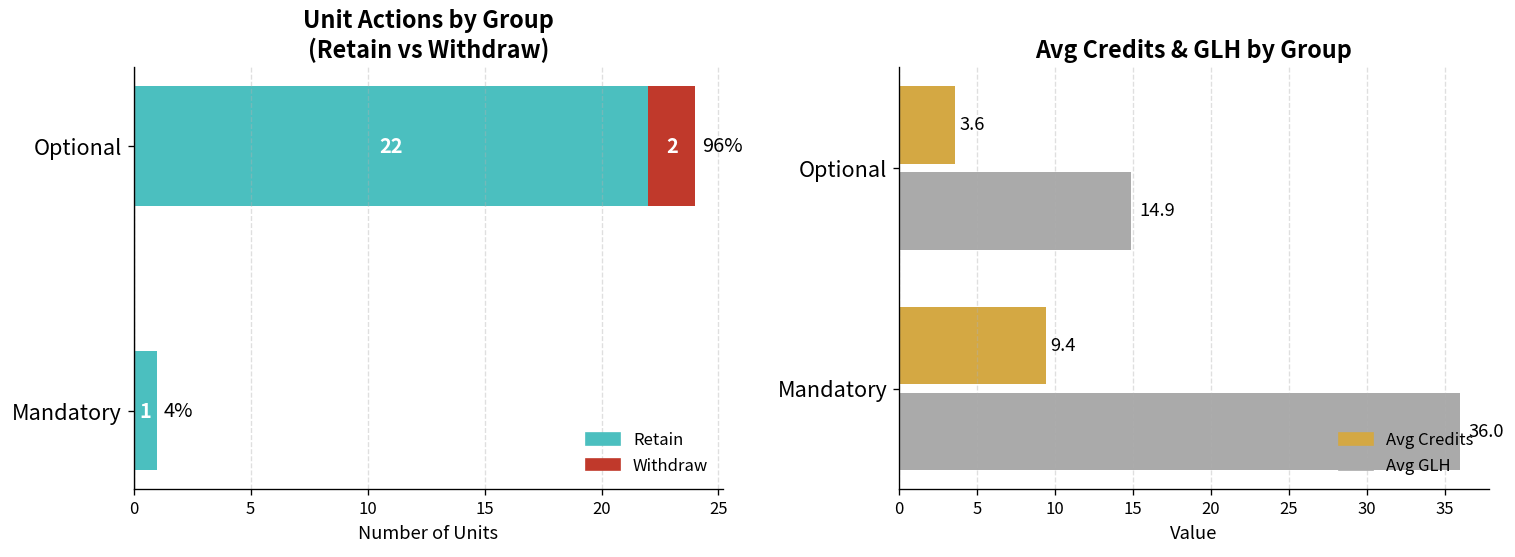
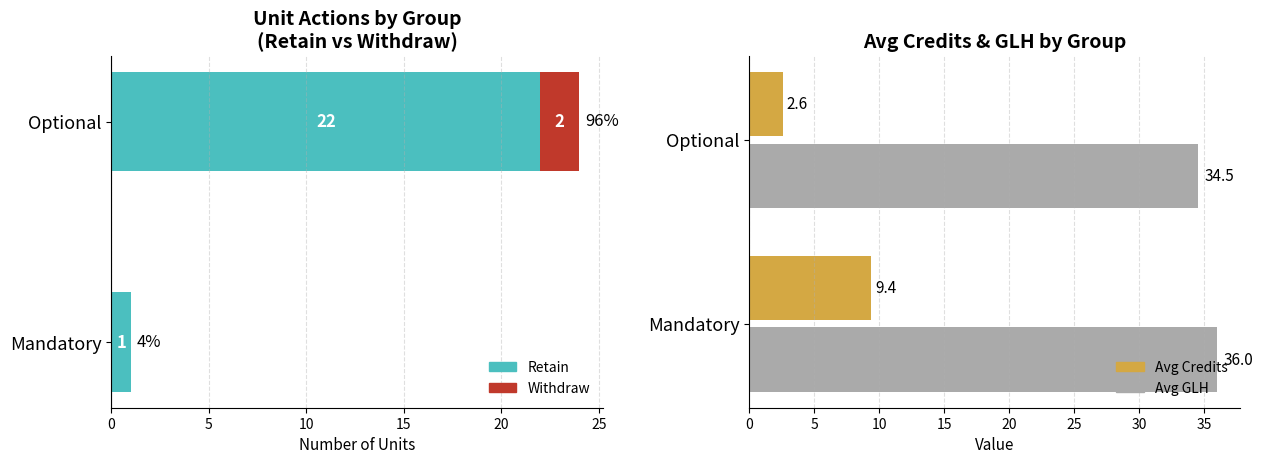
Avg Credits & GLH by Group, Avg Credits, Optional: 3.6 -> 2.6
Avg Credits & GLH by Group, Avg GLH, Optional: 14.9 -> 34.5
